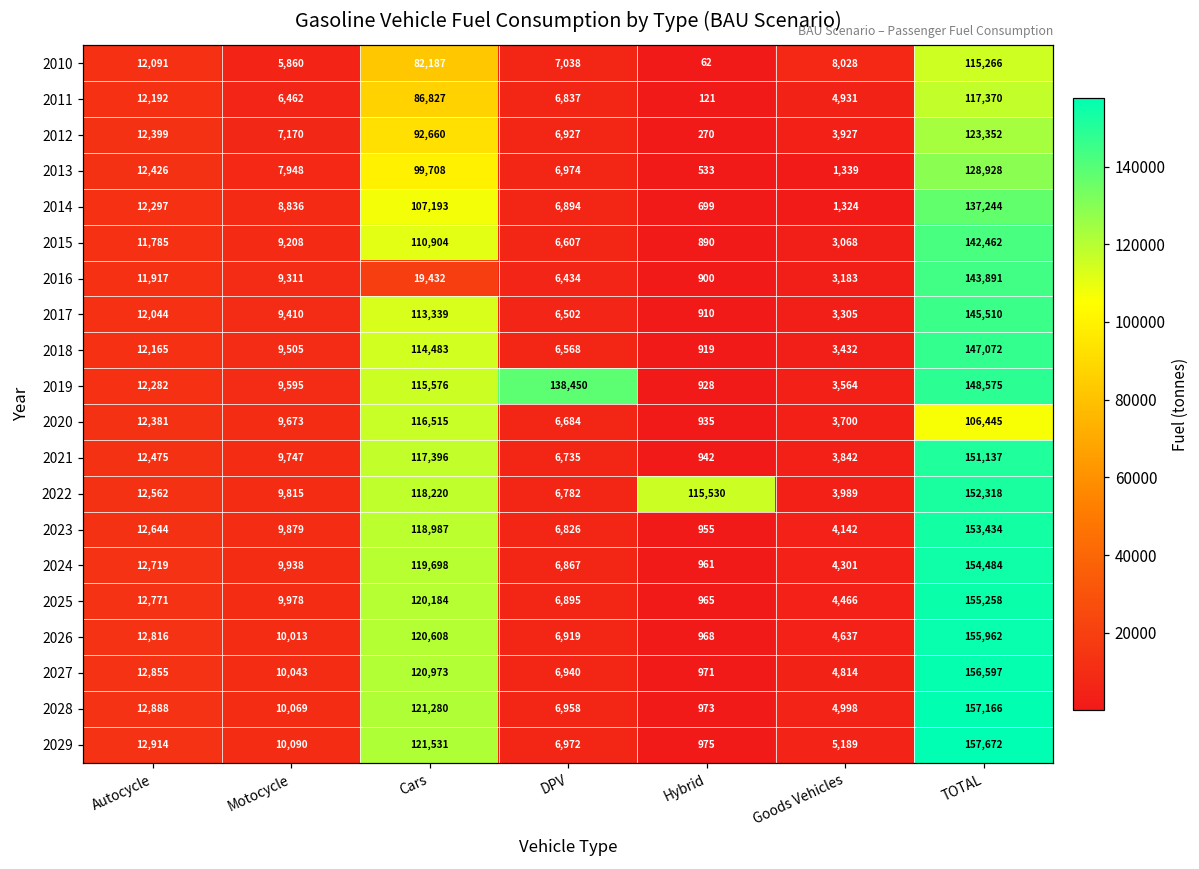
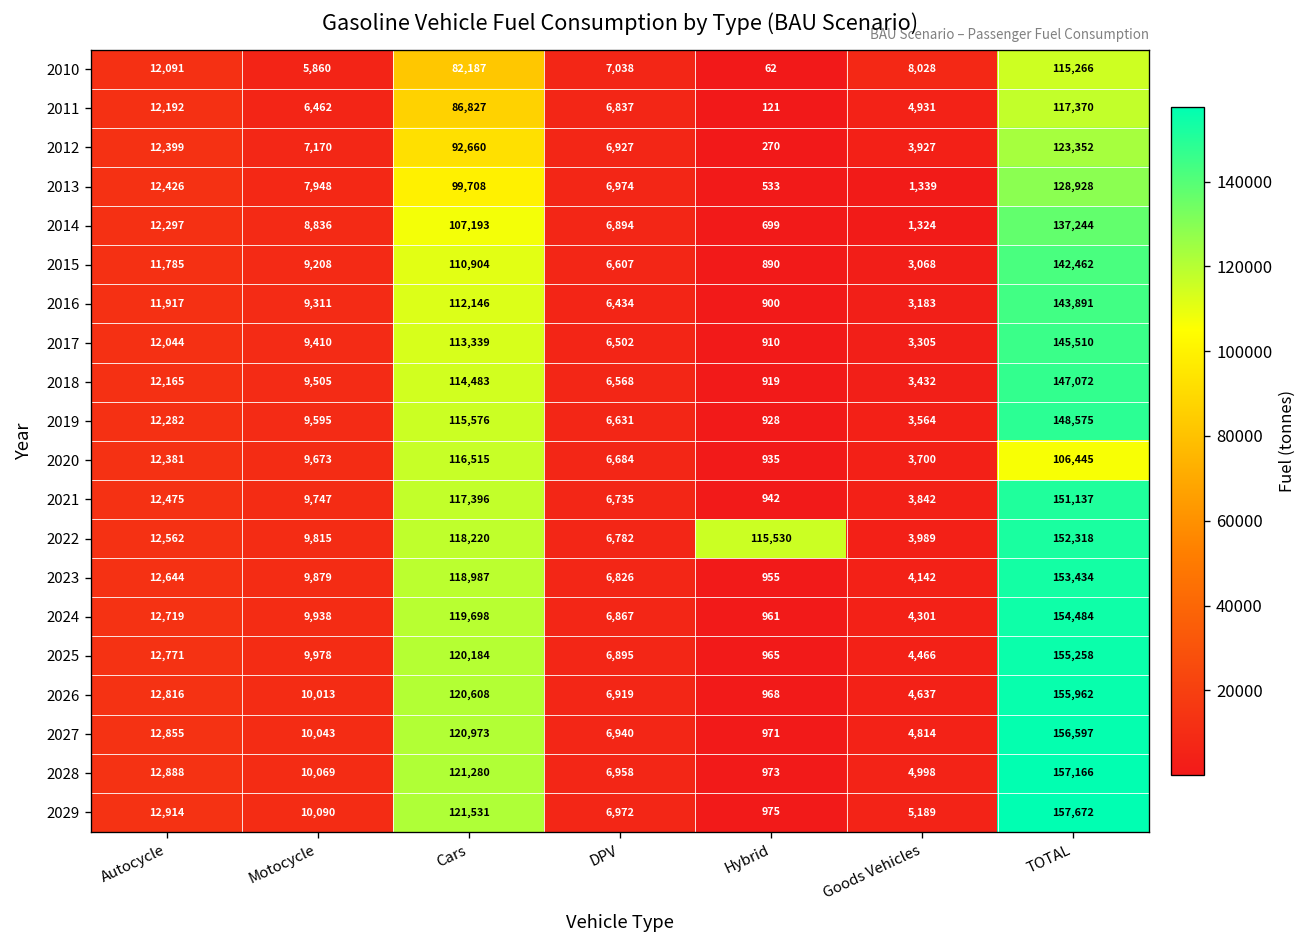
2016, Cars: 19,432 -> 112,146
2019, DPV: 138,450 -> 6,631
